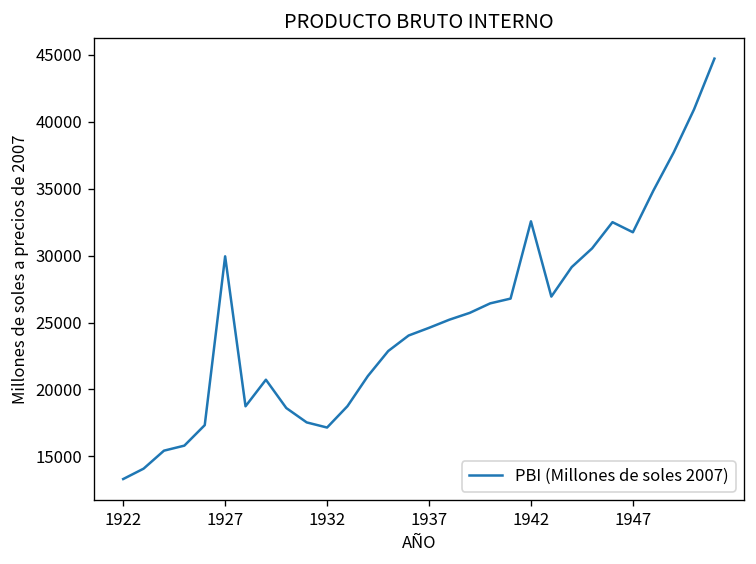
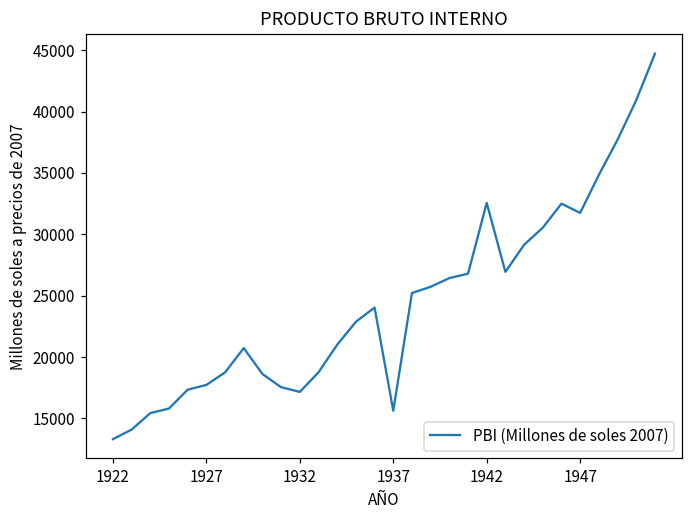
1927: 29900 -> 17700
1937: 24600 -> 15600
